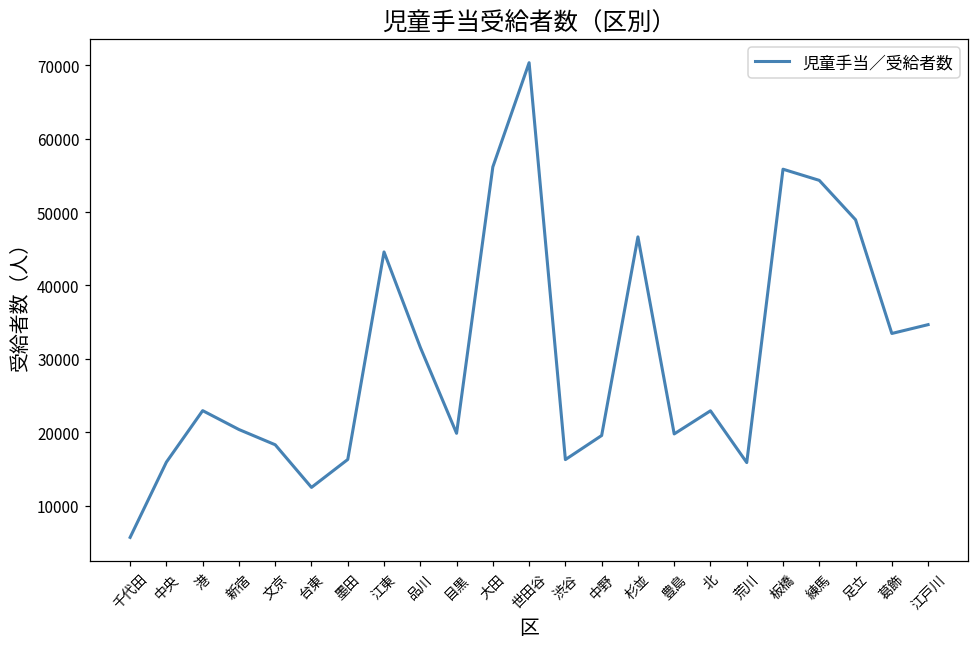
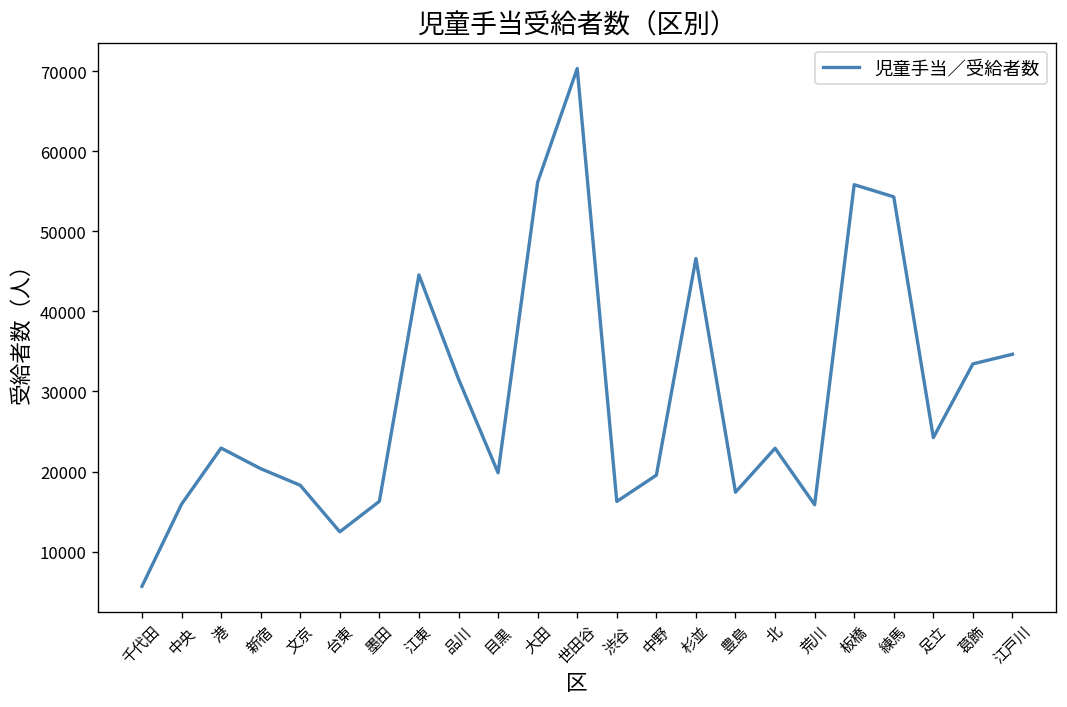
豊島: 20000 -> 17000
足立: 49000 -> 24000
